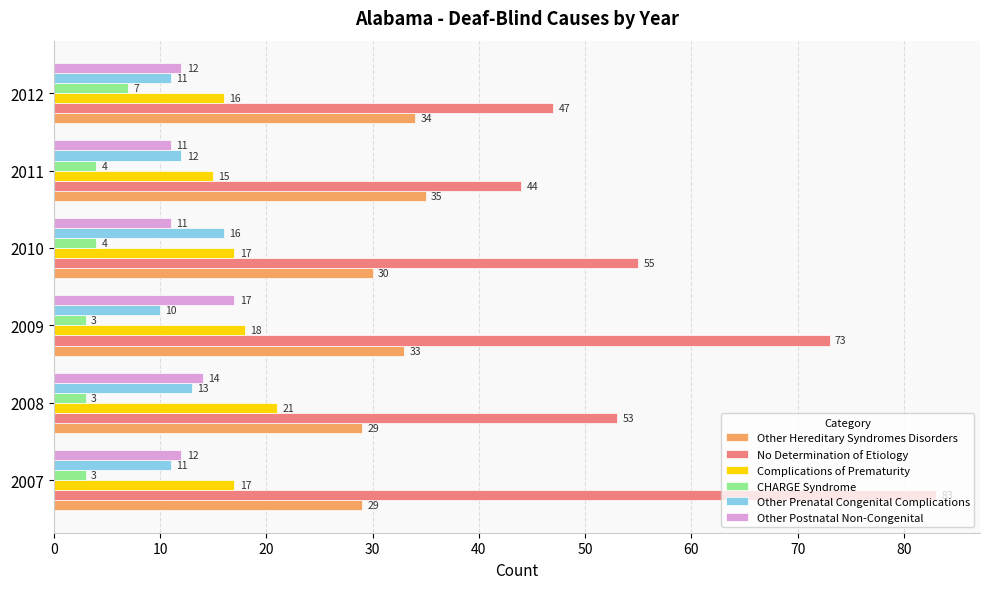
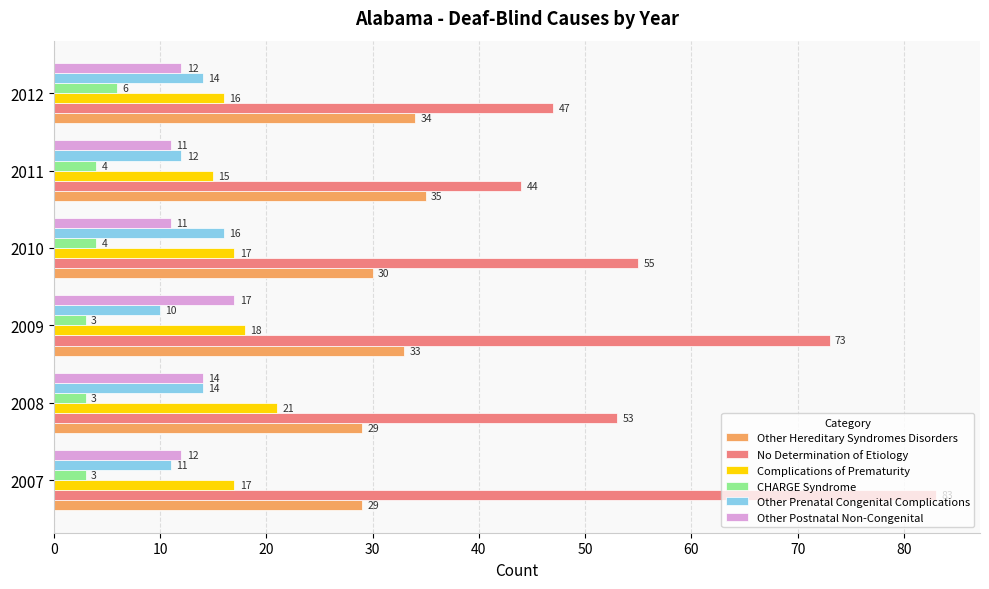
Other Prenatal Congenital Complications, 2012: 11 -> 14
CHARGE Syndrome, 2012: 7 -> 6
Other Prenatal Congenital Complications, 2008: 13 -> 14
